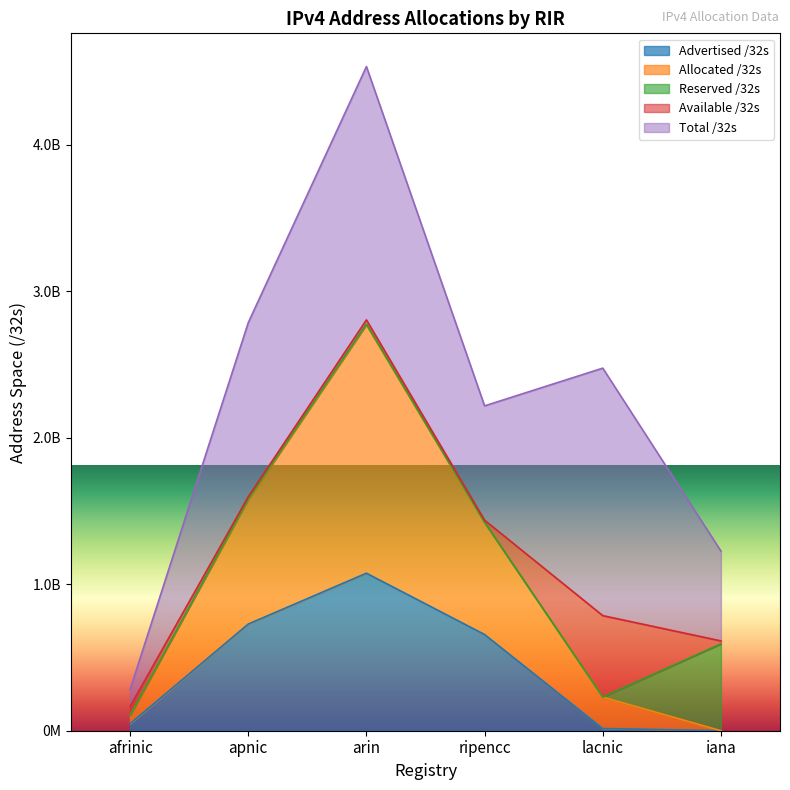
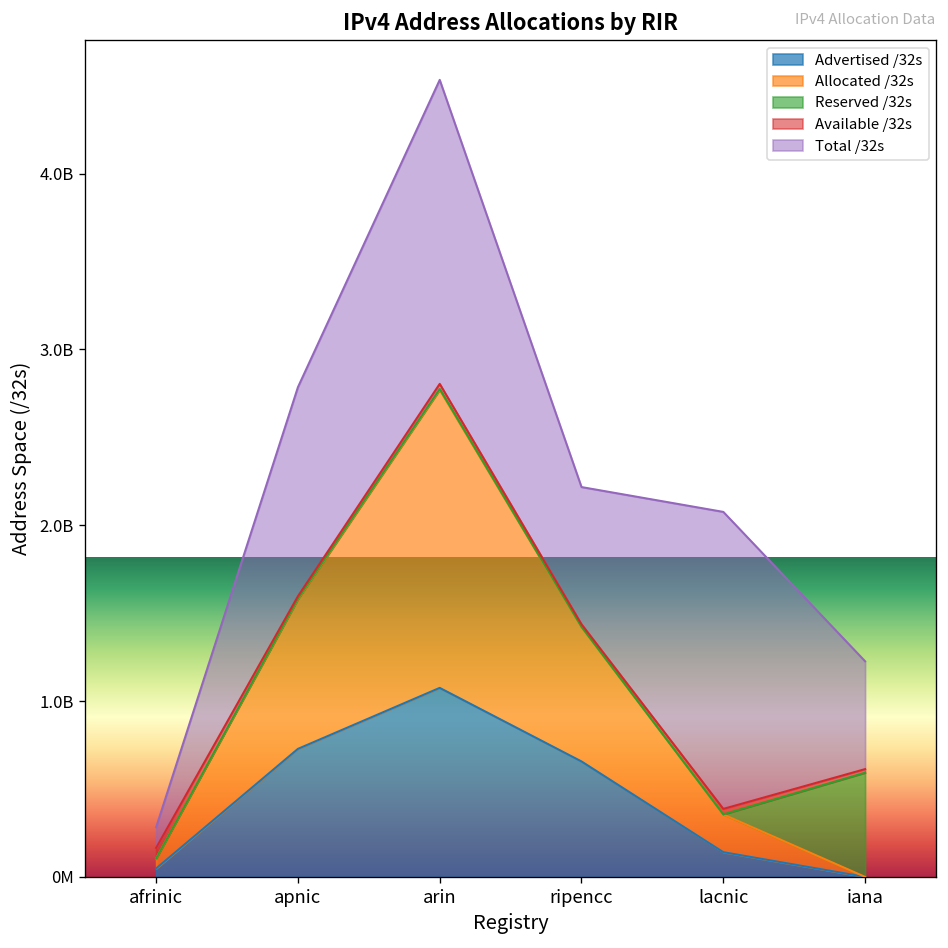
Advertised /32s, lacnic: 10000000 -> 140000000
Available /32s, lacnic: 560000000 -> 30000000
